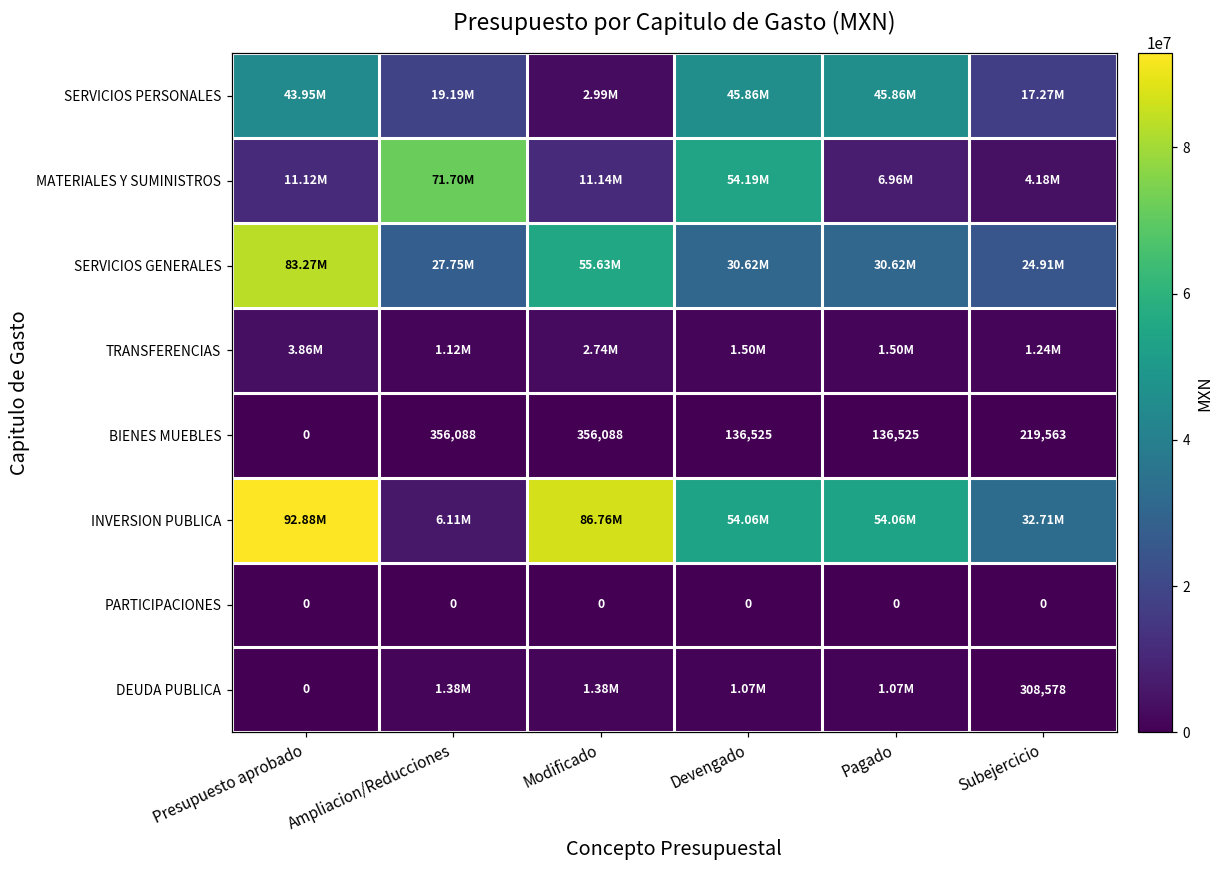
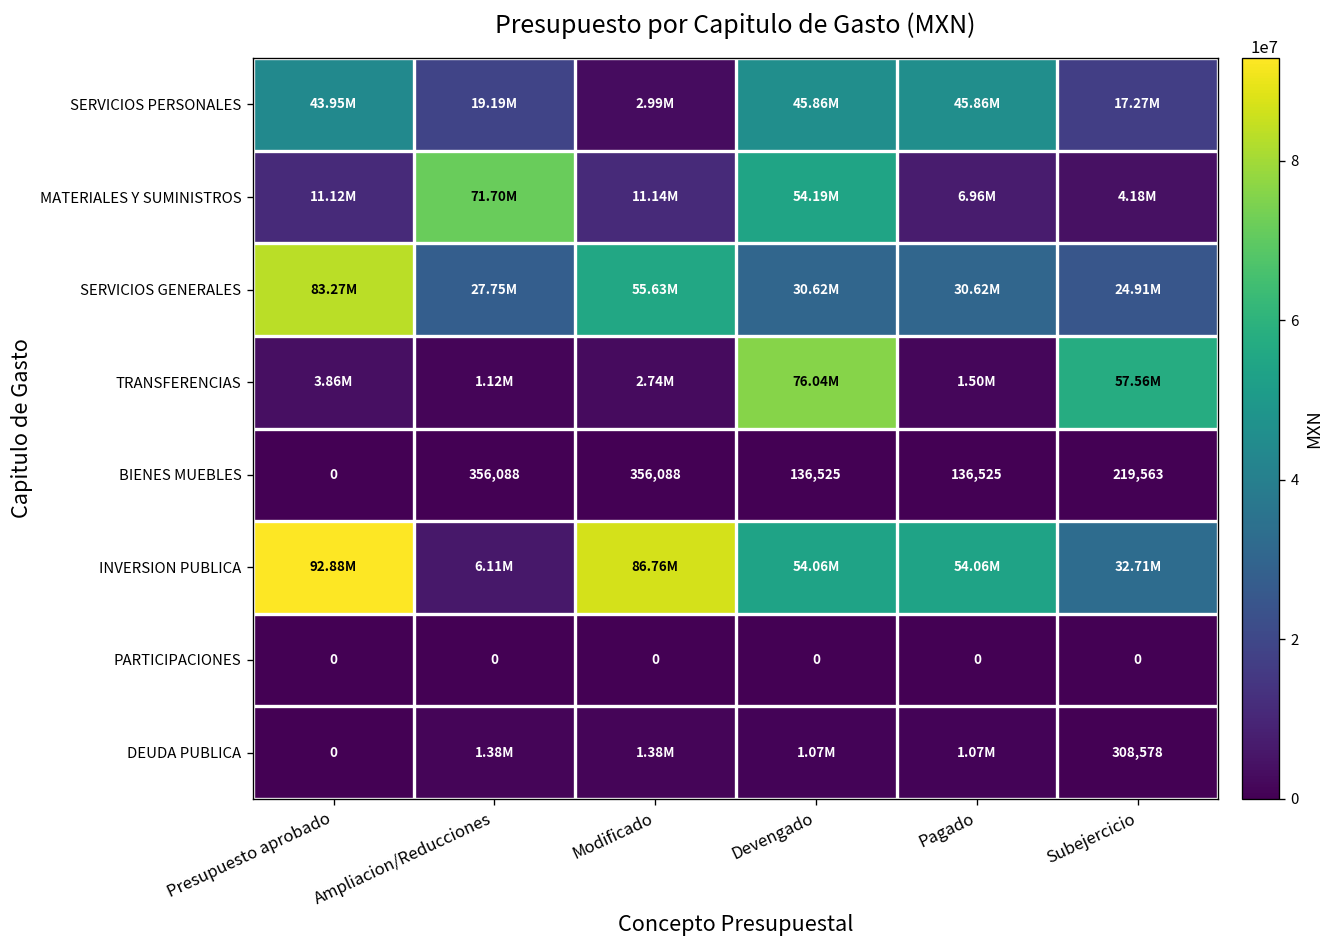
TRANSFERENCIAS, Devengado: 1.50M -> 76.04M
TRANSFERENCIAS, Subejercicio: 1.24M -> 57.56M
